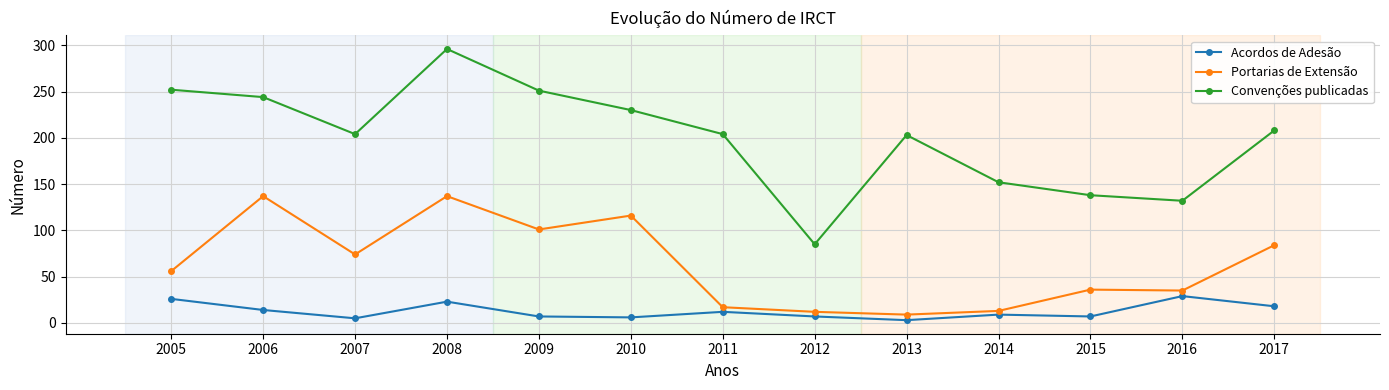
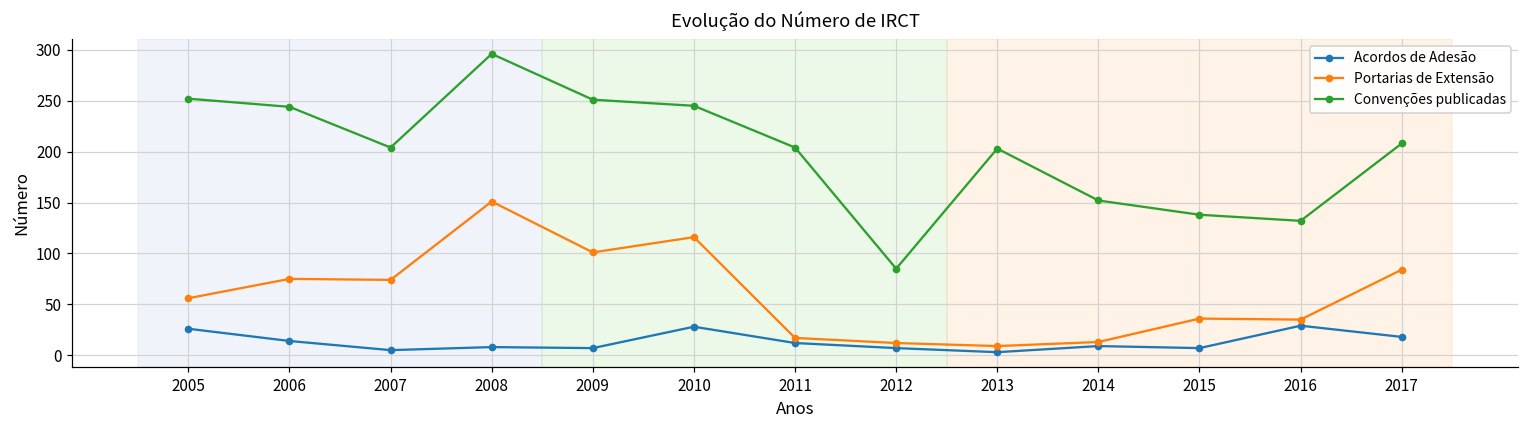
Portarias de Extensão, 2006: 140 -> 80
Acordos de Adesão, 2008: 20 -> 10
Portarias de Extensão, 2008: 140 -> 150
Acordos de Adesão, 2010: 10 -> 30
Convenções publicadas, 2010: 230 -> 250
